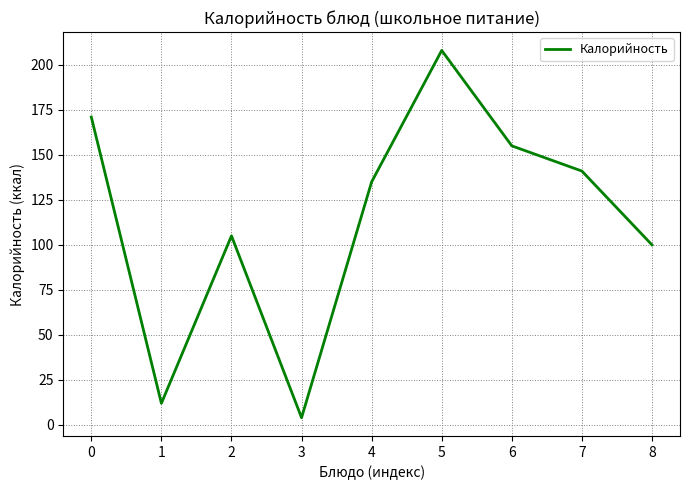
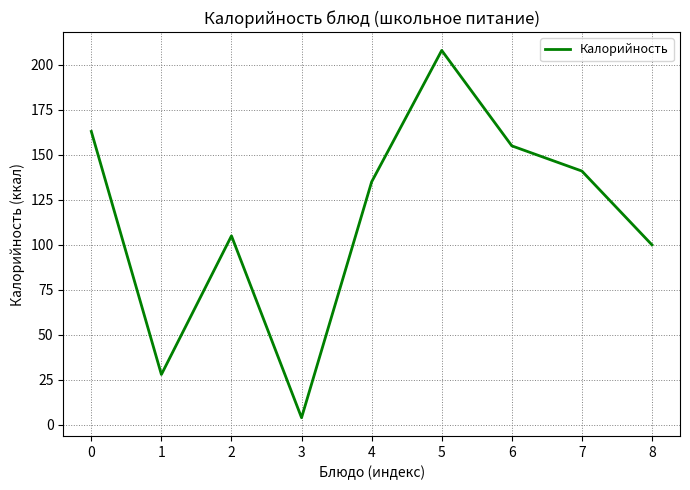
0: 171 -> 163
1: 12 -> 28
